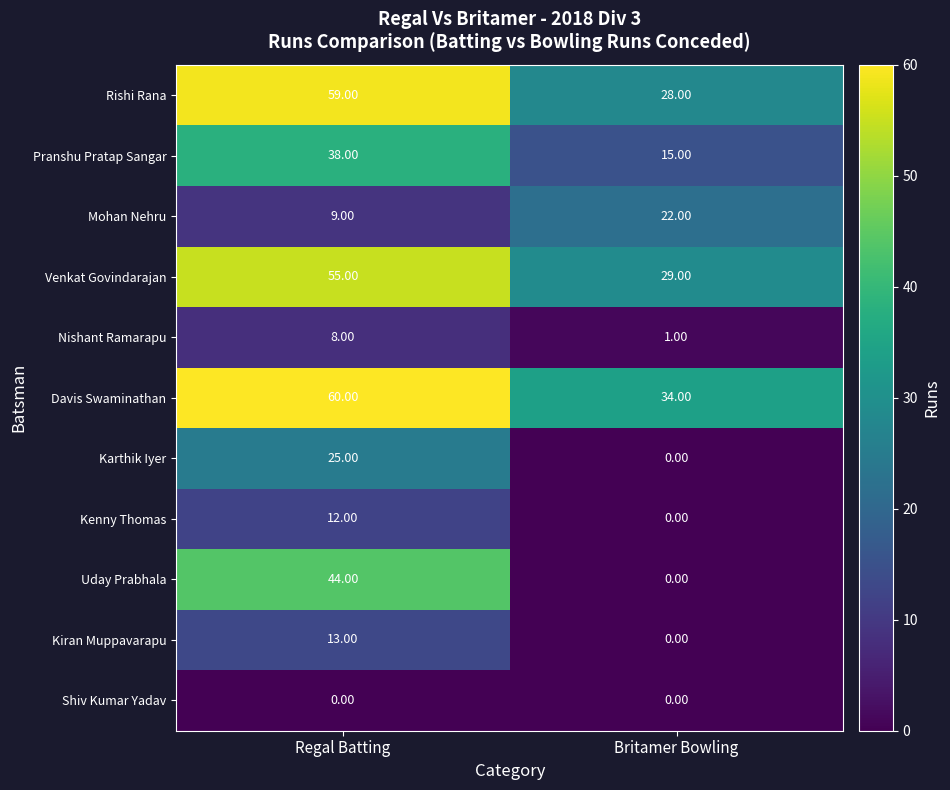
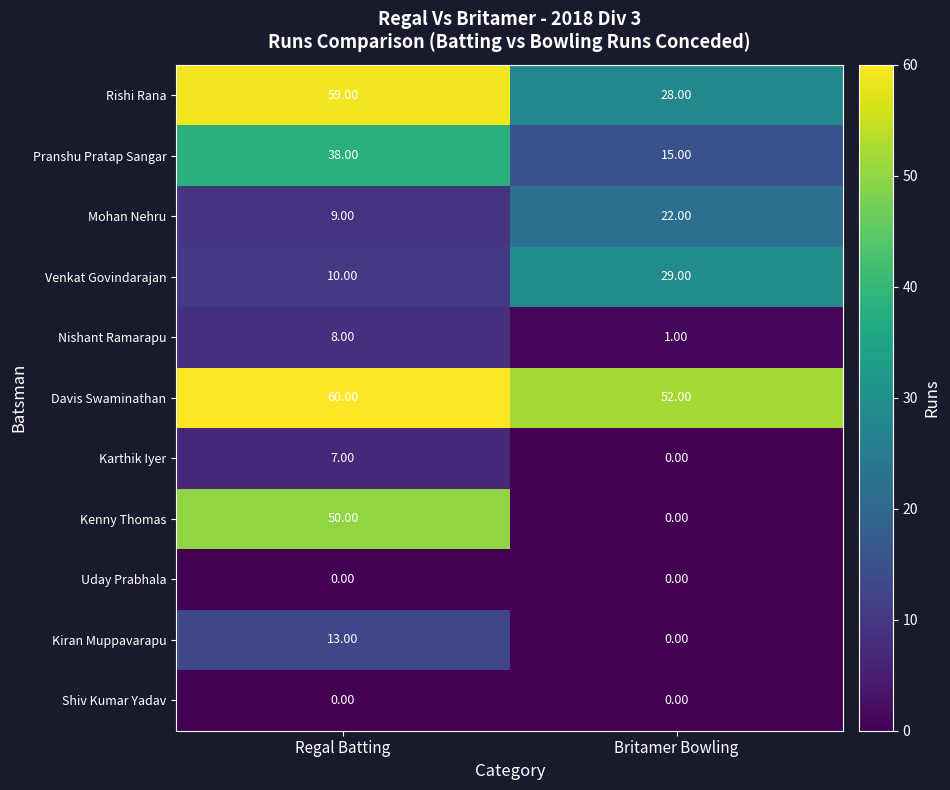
Venkat Govindarajan, Regal Batting: 55.00 -> 10.00
Davis Swaminathan, Britamer Bowling: 34.00 -> 52.00
Karthik Iyer, Regal Batting: 25.00 -> 7.00
Kenny Thomas, Regal Batting: 12.00 -> 50.00
Uday Prabhala, Regal Batting: 44.00 -> 0.00
